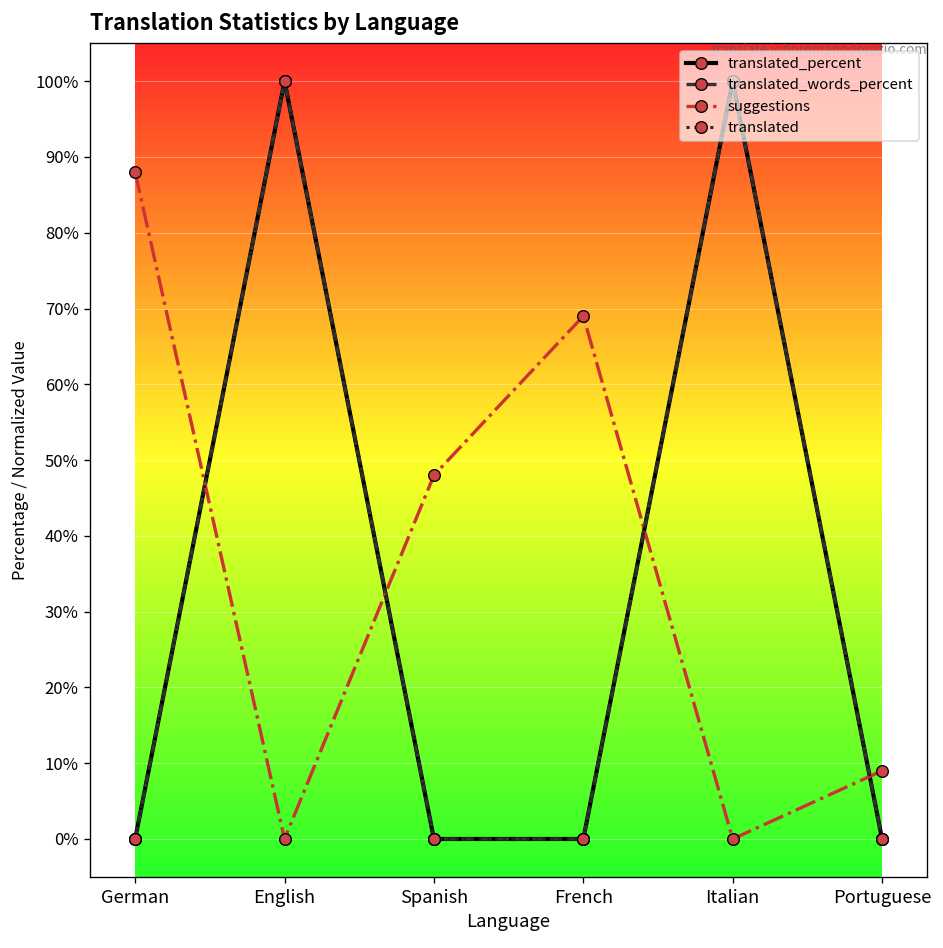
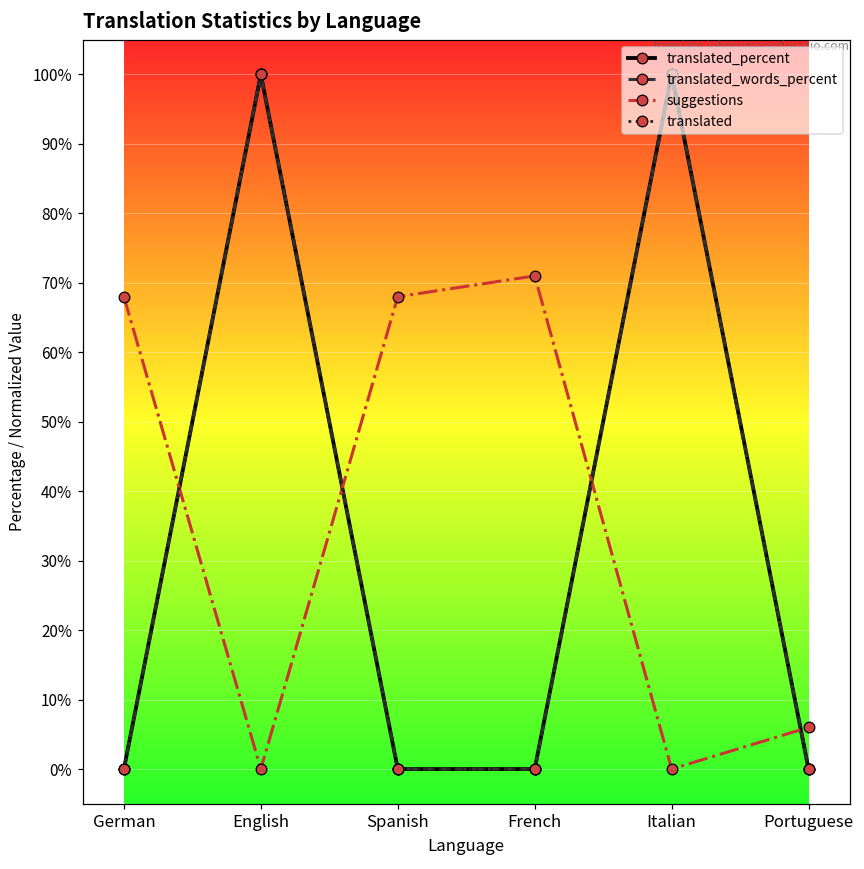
suggestions, German: 88% -> 68%
suggestions, Spanish: 48% -> 68%
suggestions, French: 69% -> 71%
suggestions, Portuguese: 9% -> 6%
